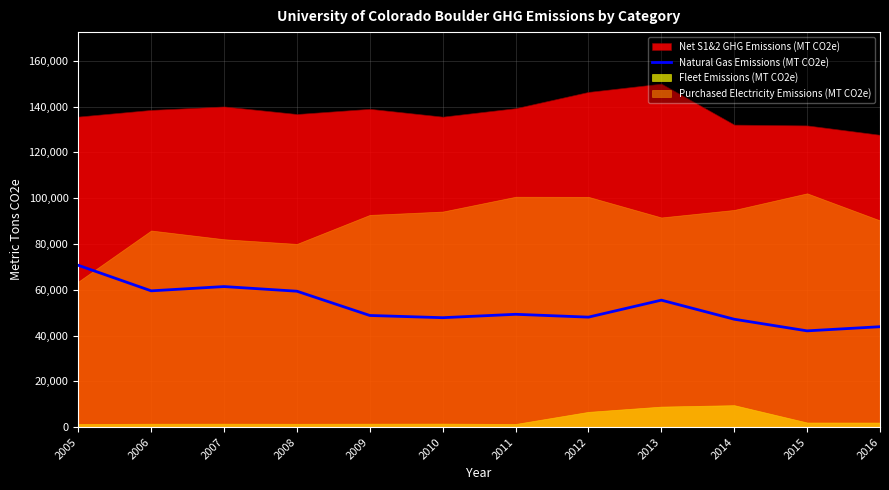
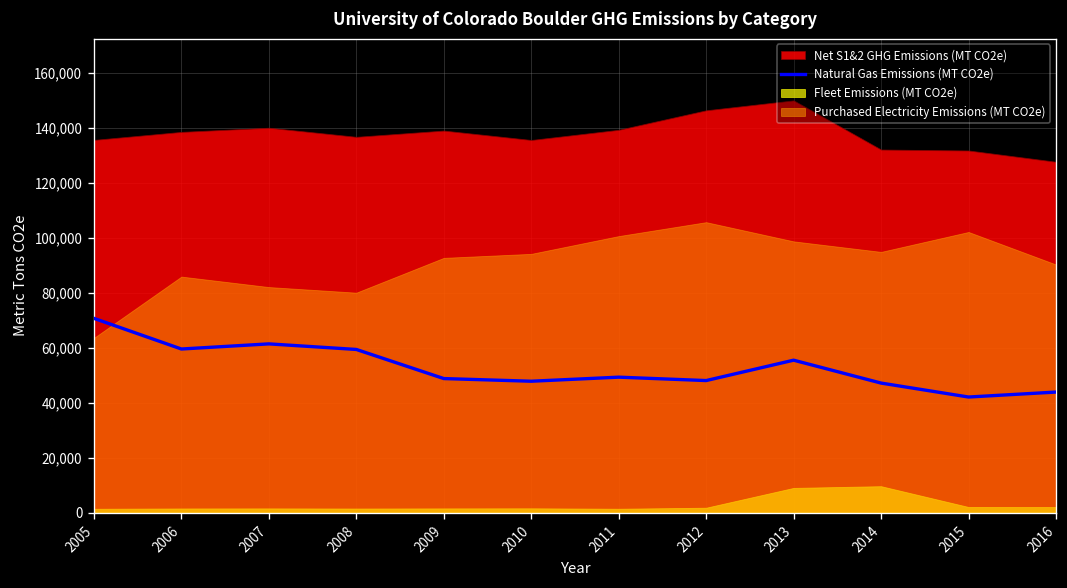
Fleet Emissions (MT CO2e), 2012: 7,000 -> 2,000
Purchased Electricity Emissions (MT CO2e), 2012: 101,000 -> 106,000
Purchased Electricity Emissions (MT CO2e), 2013: 92,000 -> 99,000
